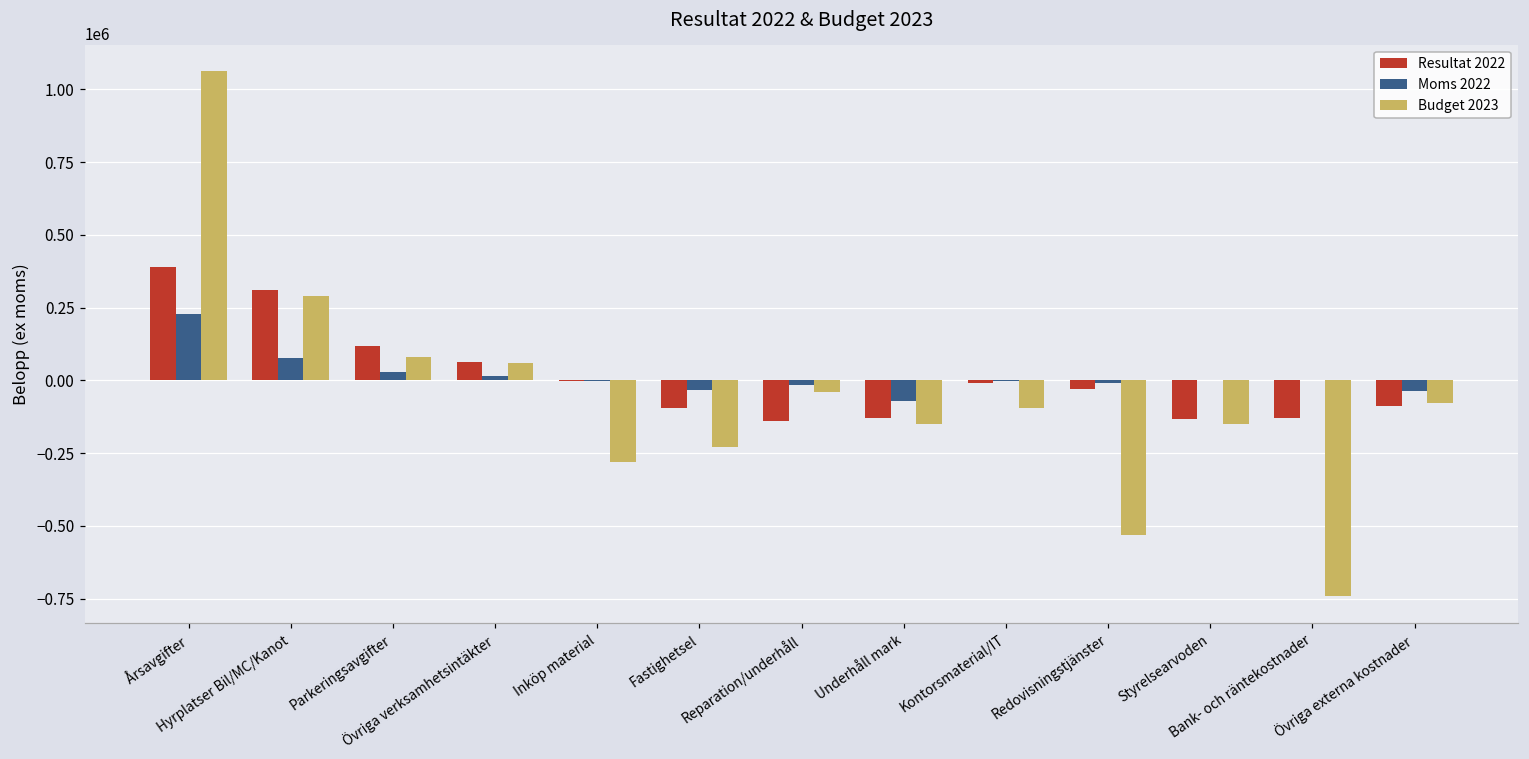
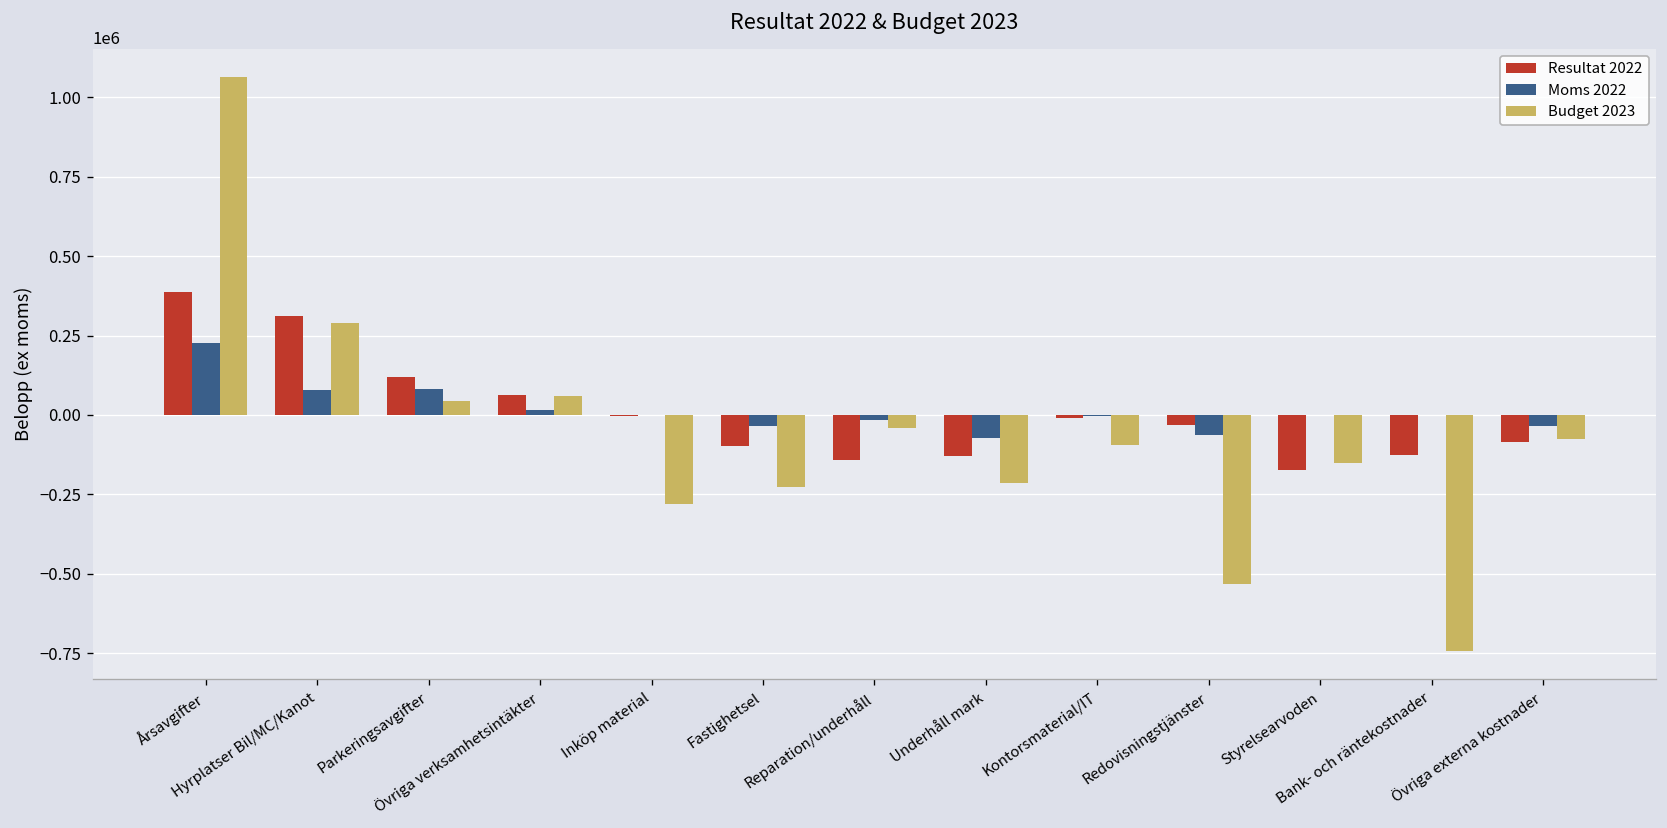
Moms 2022, Parkeringsavgifter: 30000 -> 80000
Budget 2023, Parkeringsavgifter: 80000 -> 40000
Budget 2023, Underhåll mark: -150000 -> -220000
Moms 2022, Redovisningstjänster: -10000 -> -60000
Resultat 2022, Styrelsearvoden: -130000 -> -170000
